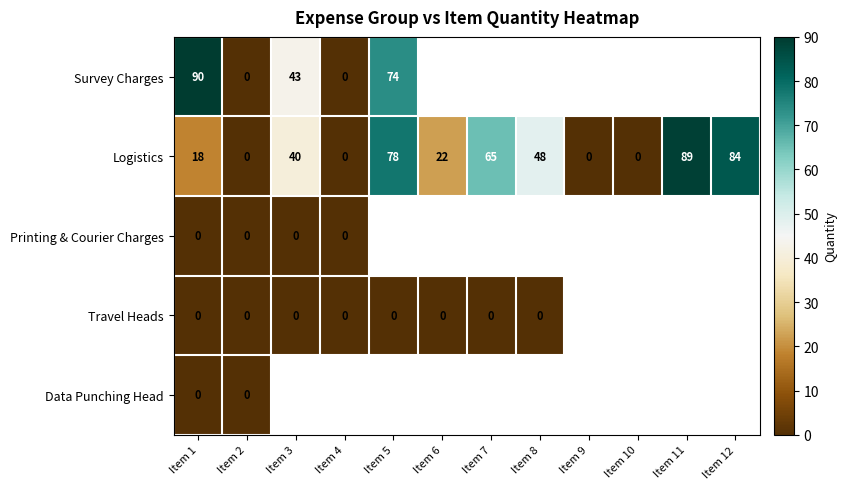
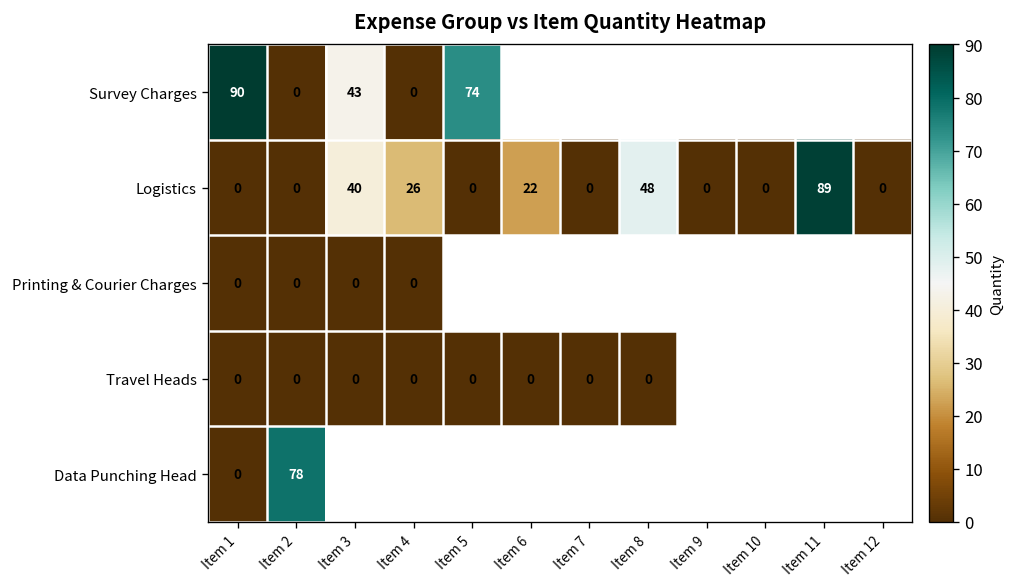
Logistics, Item 1: 18 -> 0
Logistics, Item 4: 0 -> 26
Logistics, Item 5: 78 -> 0
Logistics, Item 7: 65 -> 0
Logistics, Item 12: 84 -> 0
Data Punching Head, Item 2: 0 -> 78
